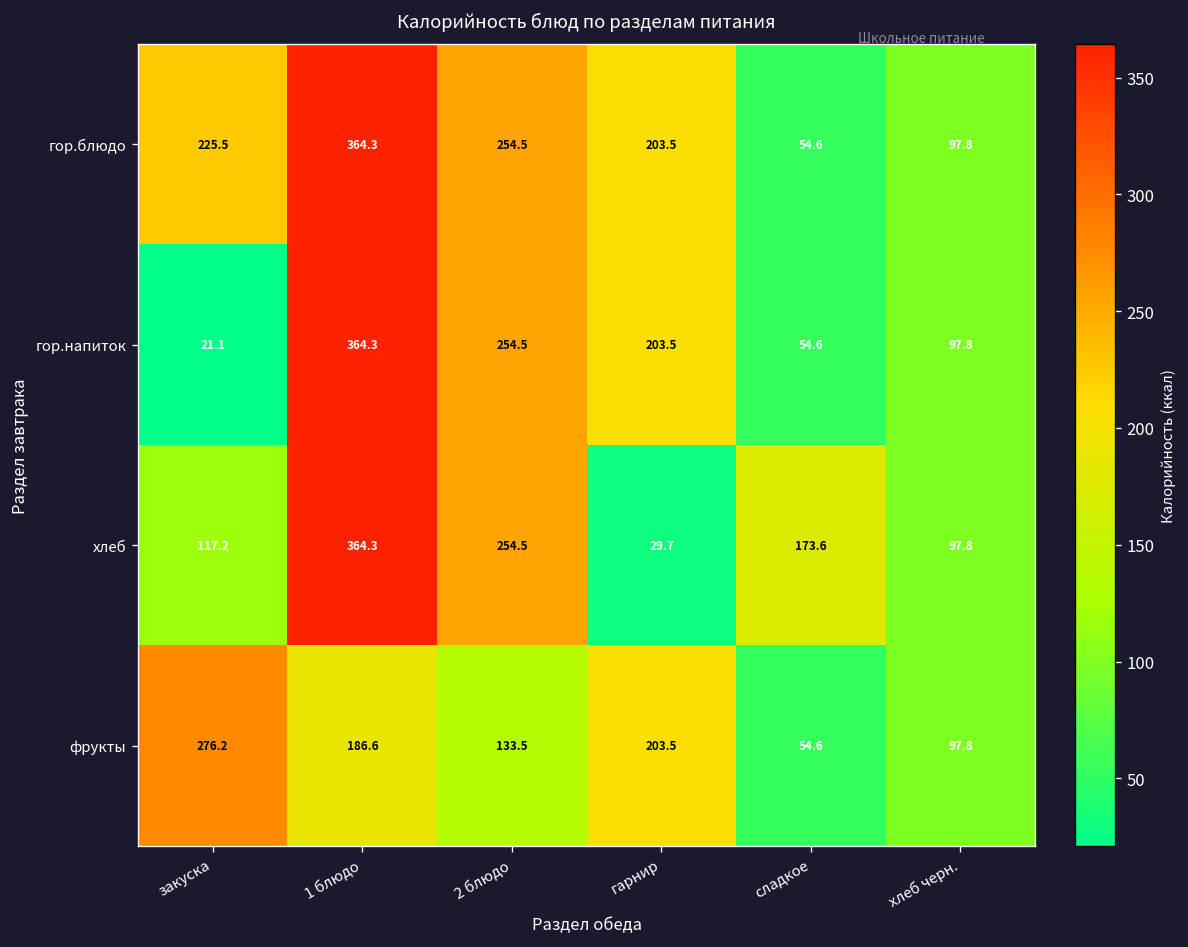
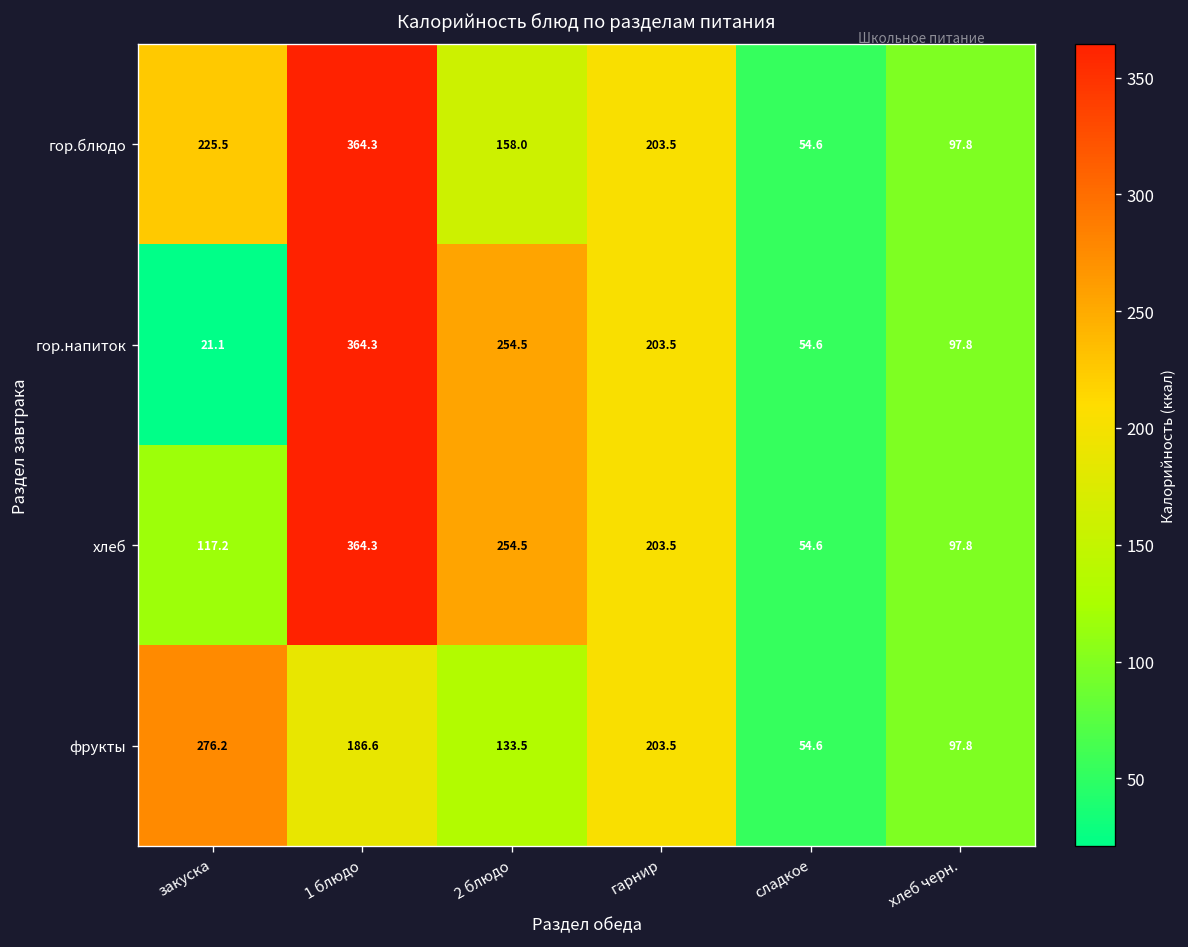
гор.блюдо, 2 блюдо: 254.5 -> 158.0
хлеб, гарнир: 29.7 -> 203.5
хлеб, сладкое: 173.6 -> 54.6
